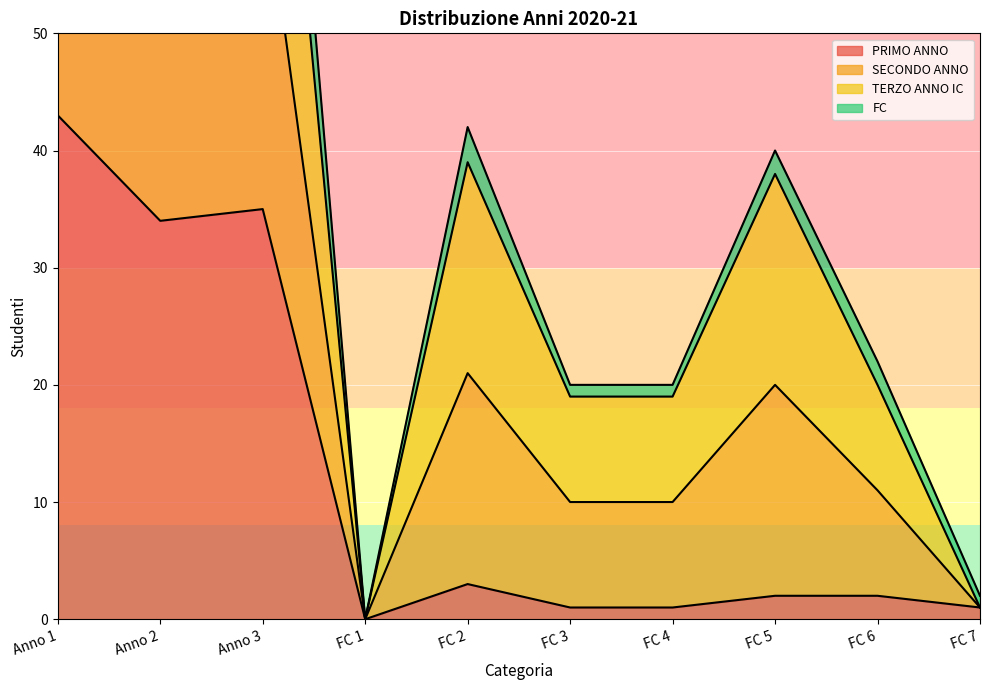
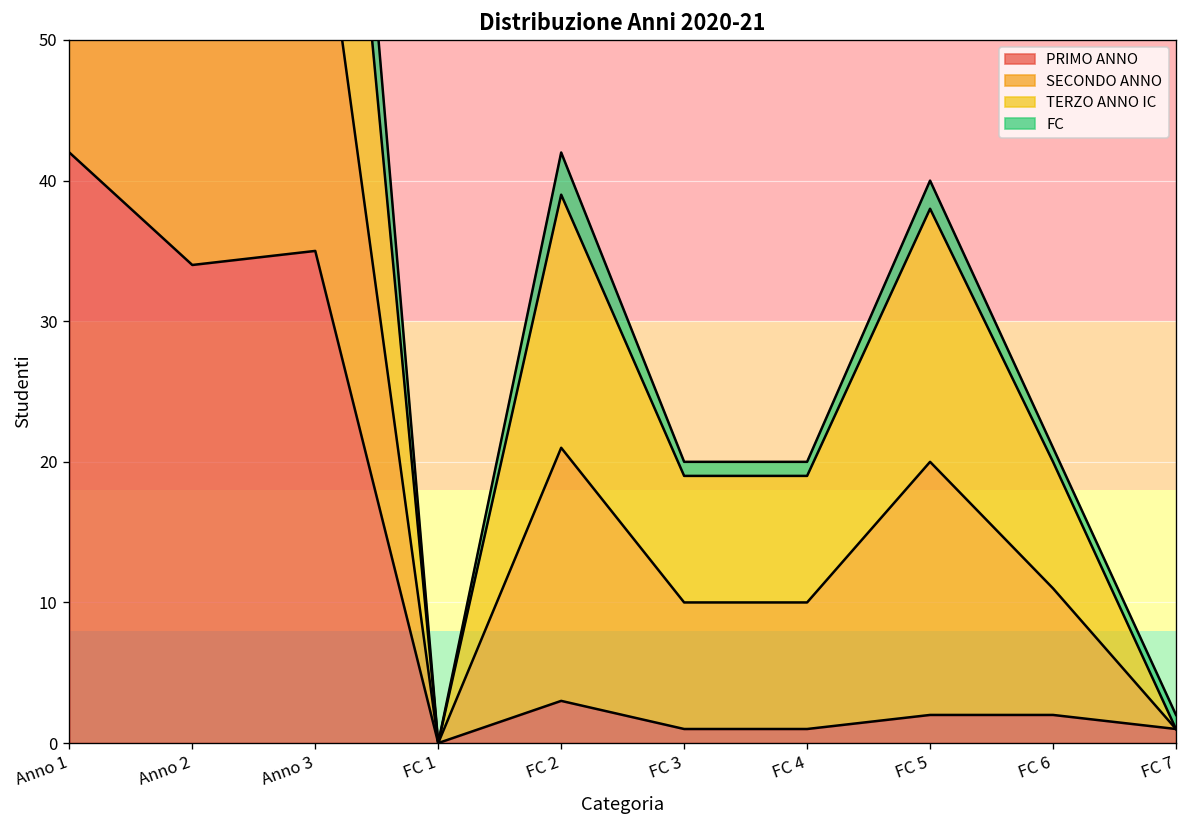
PRIMO ANNO, Anno 1: 43 -> 42
FC, FC 6: 2 -> 1
